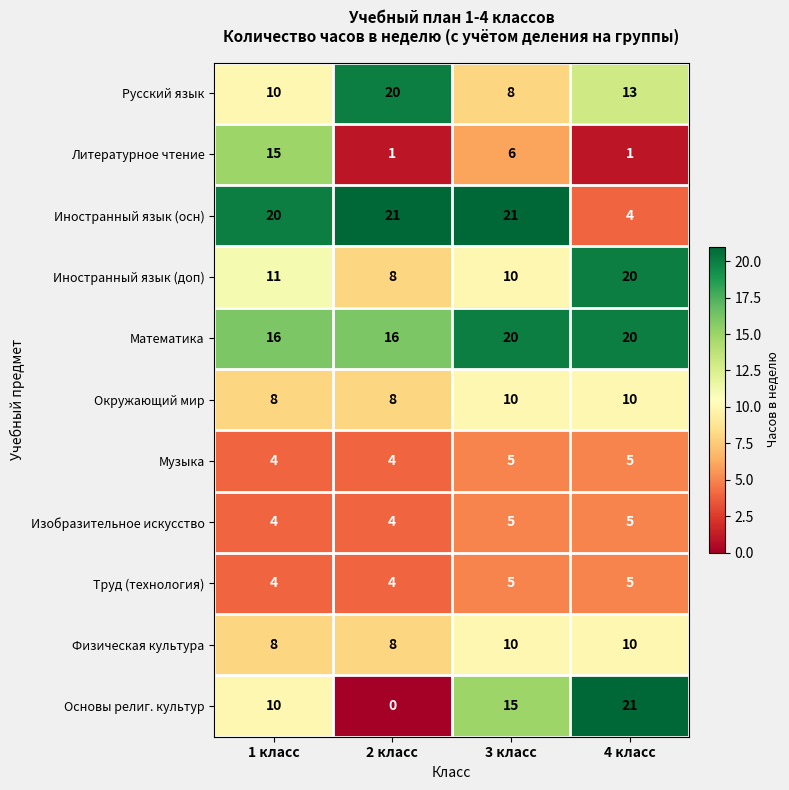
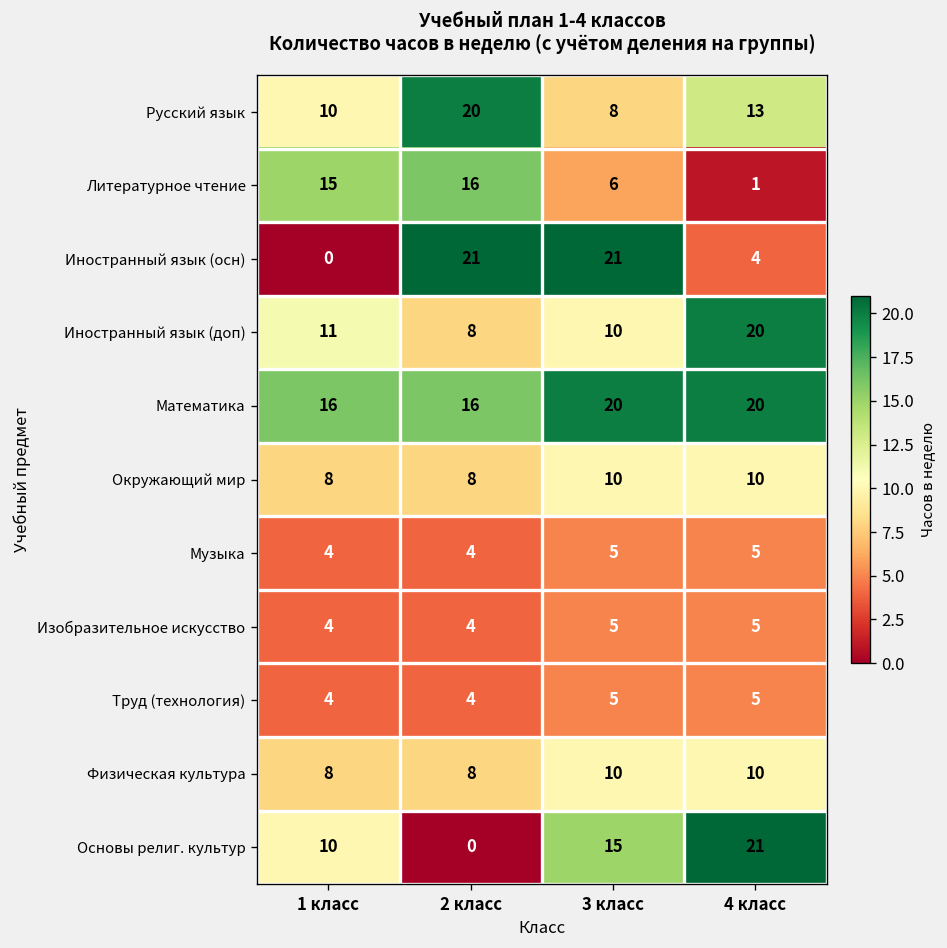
Литературное чтение, 2 класс: 1 -> 16
Иностранный язык (осн), 1 класс: 20 -> 0
